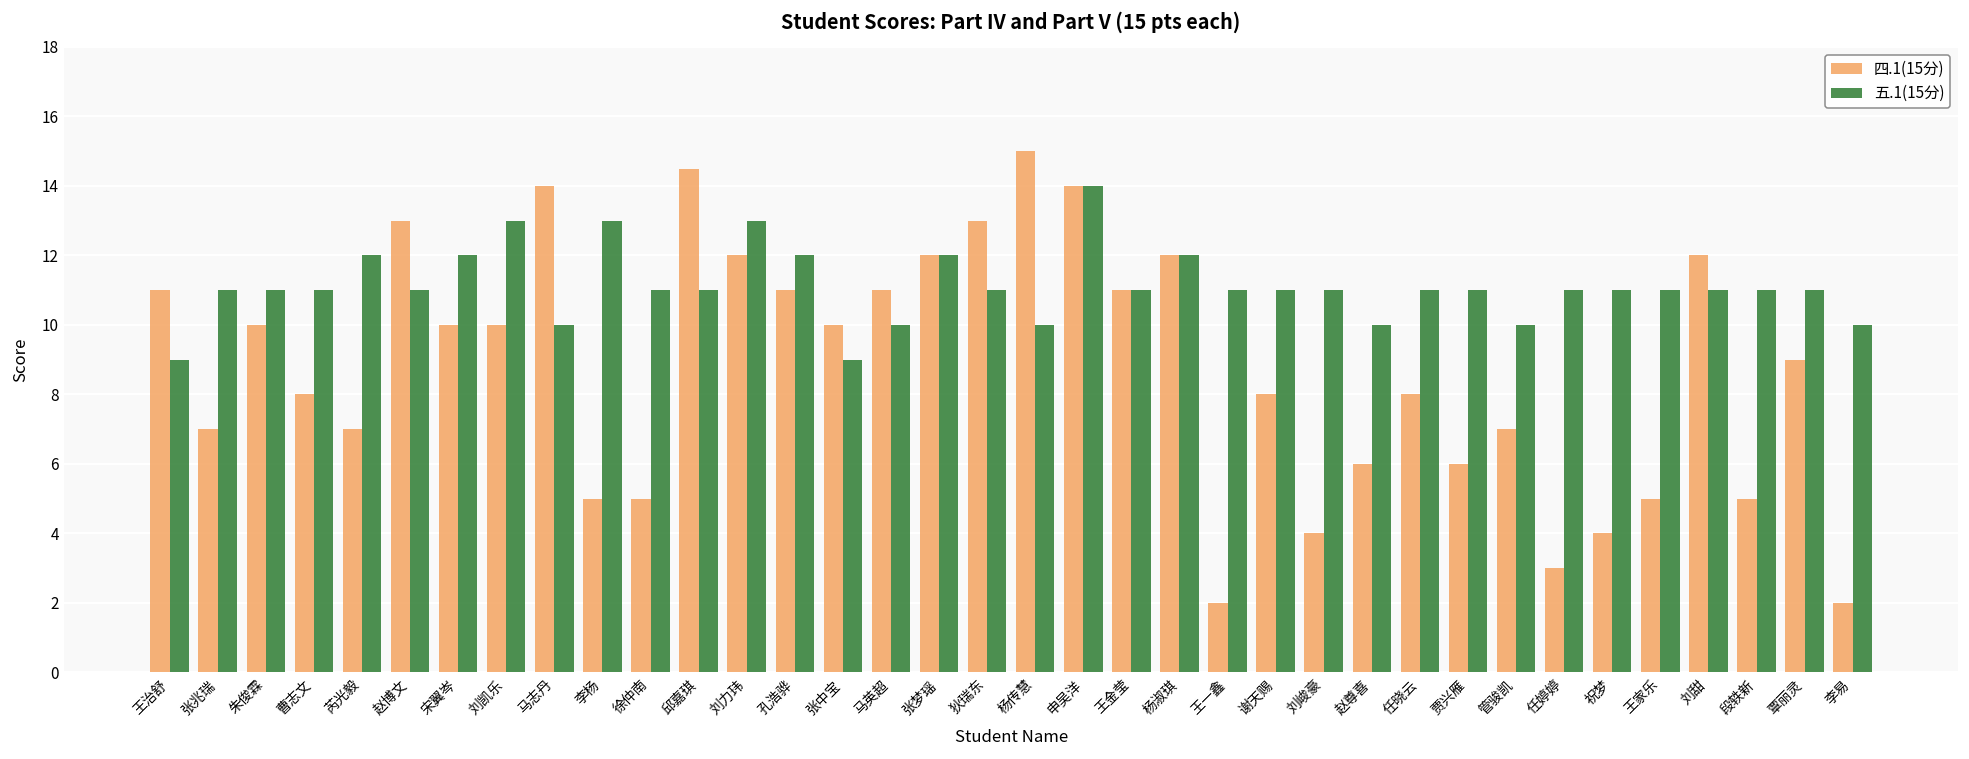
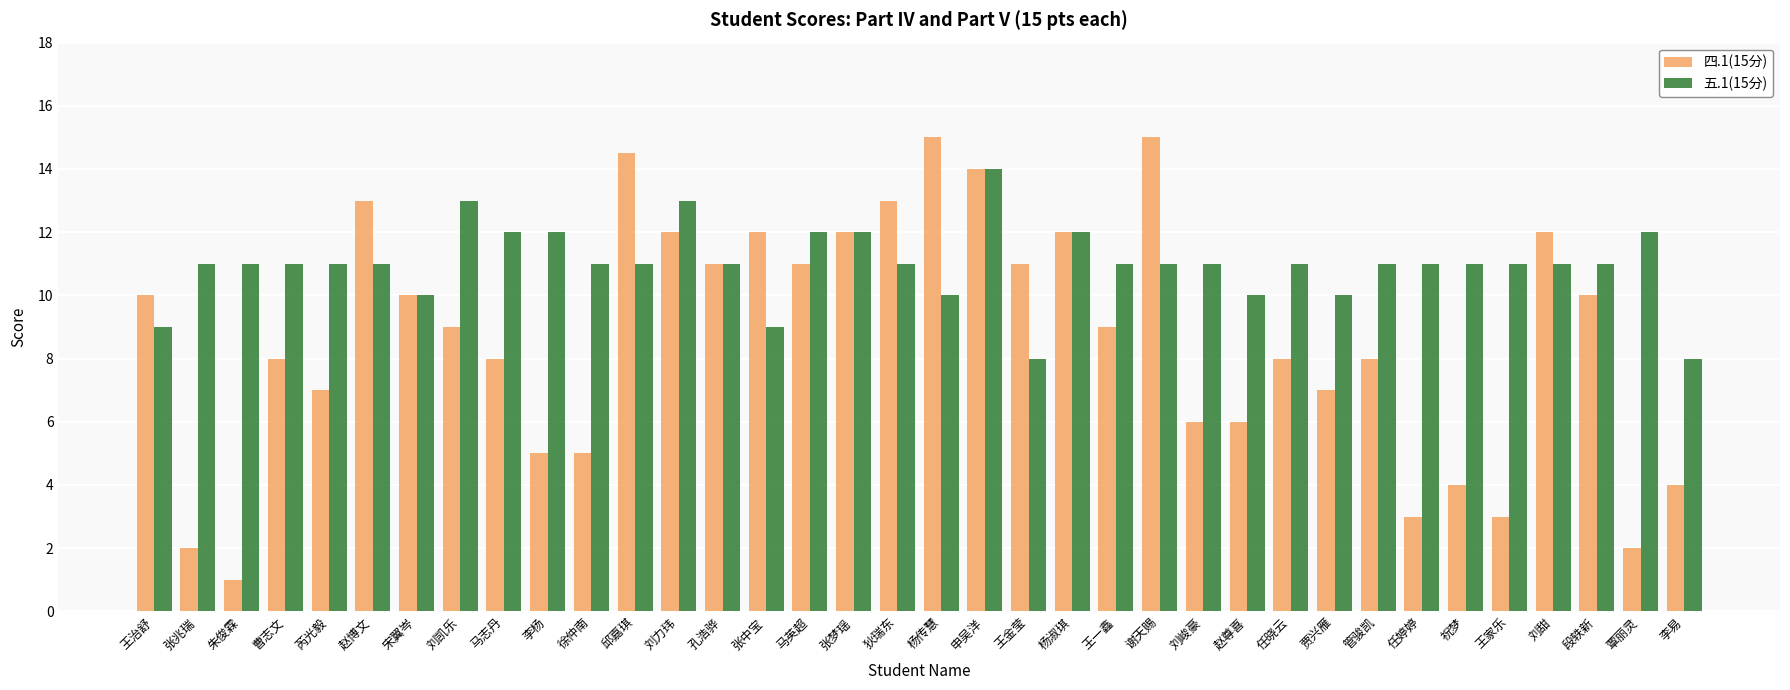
四.1(15分), 王治舒: 11 -> 10
四.1(15分), 张兆瑞: 7 -> 2
四.1(15分), 朱俊霖: 10 -> 1
五.1(15分), 芮光毅: 12 -> 11
五.1(15分), 宋翼岑: 12 -> 10
四.1(15分), 刘凯乐: 10 -> 9
四.1(15分), 马志丹: 14 -> 8
五.1(15分), 马志丹: 10 -> 12
五.1(15分), 李杨: 13 -> 12
五.1(15分), 孔浩骅: 12 -> 11
四.1(15分), 张中宝: 10 -> 12
五.1(15分), 马英超: 10 -> 12
五.1(15分), 王金莹: 11 -> 8
四.1(15分), 王一鑫: 2 -> 9
四.1(15分), 谢天赐: 8 -> 15
四.1(15分), 刘峻豪: 4 -> 6
四.1(15分), 贾兴雁: 6 -> 7
五.1(15分), 贾兴雁: 11 -> 10
四.1(15分), 管骏凯: 7 -> 8
五.1(15分), 管骏凯: 10 -> 11
四.1(15分), 王家乐: 5 -> 3
四.1(15分), 段轶新: 5 -> 10
四.1(15分), 覃丽灵: 9 -> 2
五.1(15分), 覃丽灵: 11 -> 12
四.1(15分), 李易: 2 -> 4
五.1(15分), 李易: 10 -> 8
